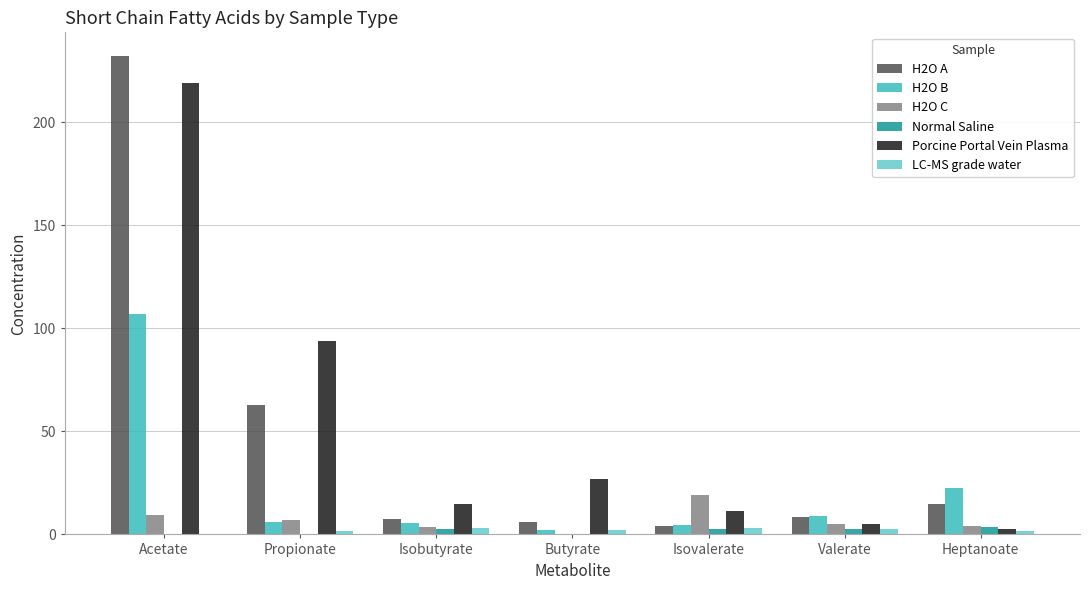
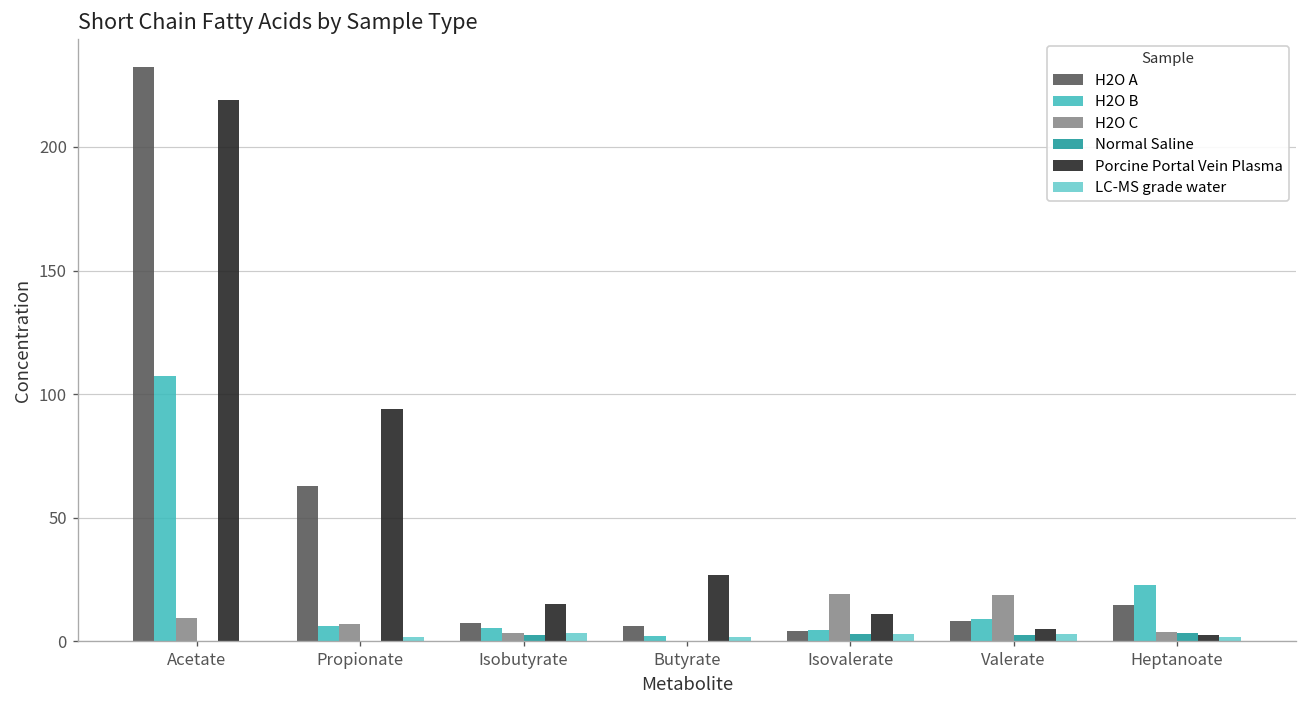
H2O C, Valerate: 5 -> 19
